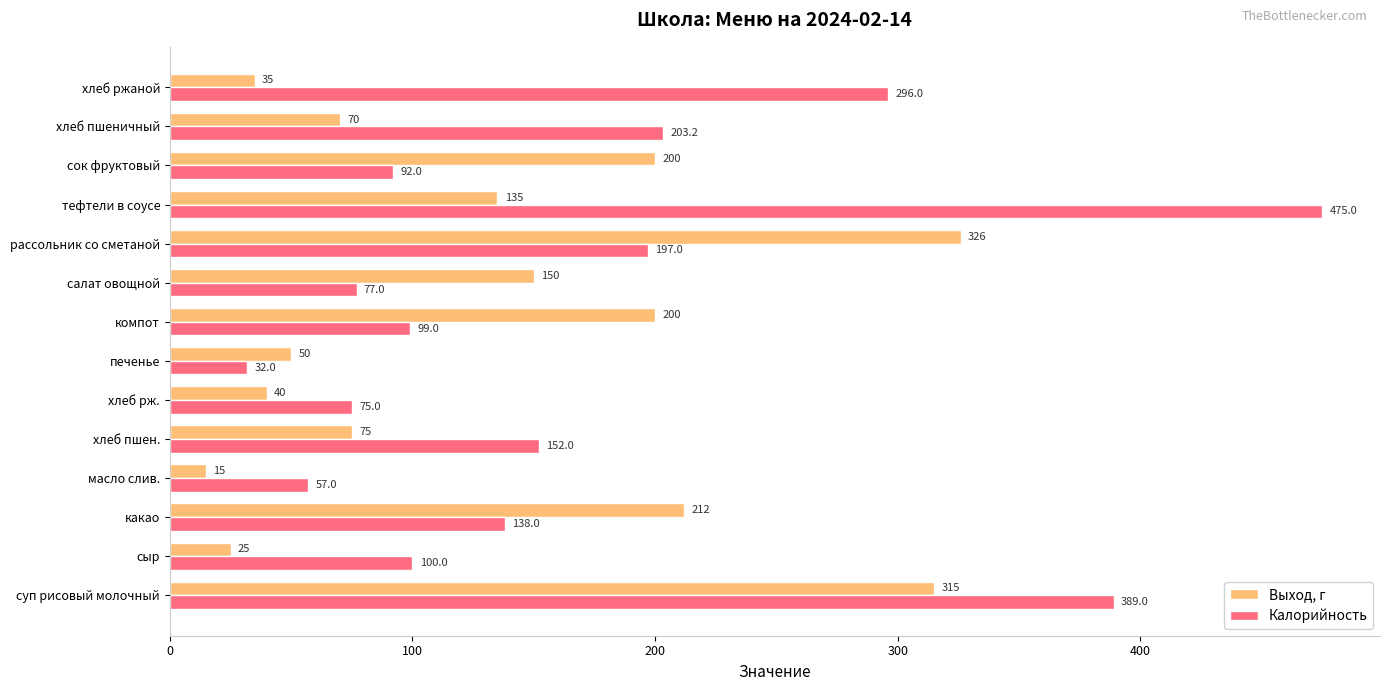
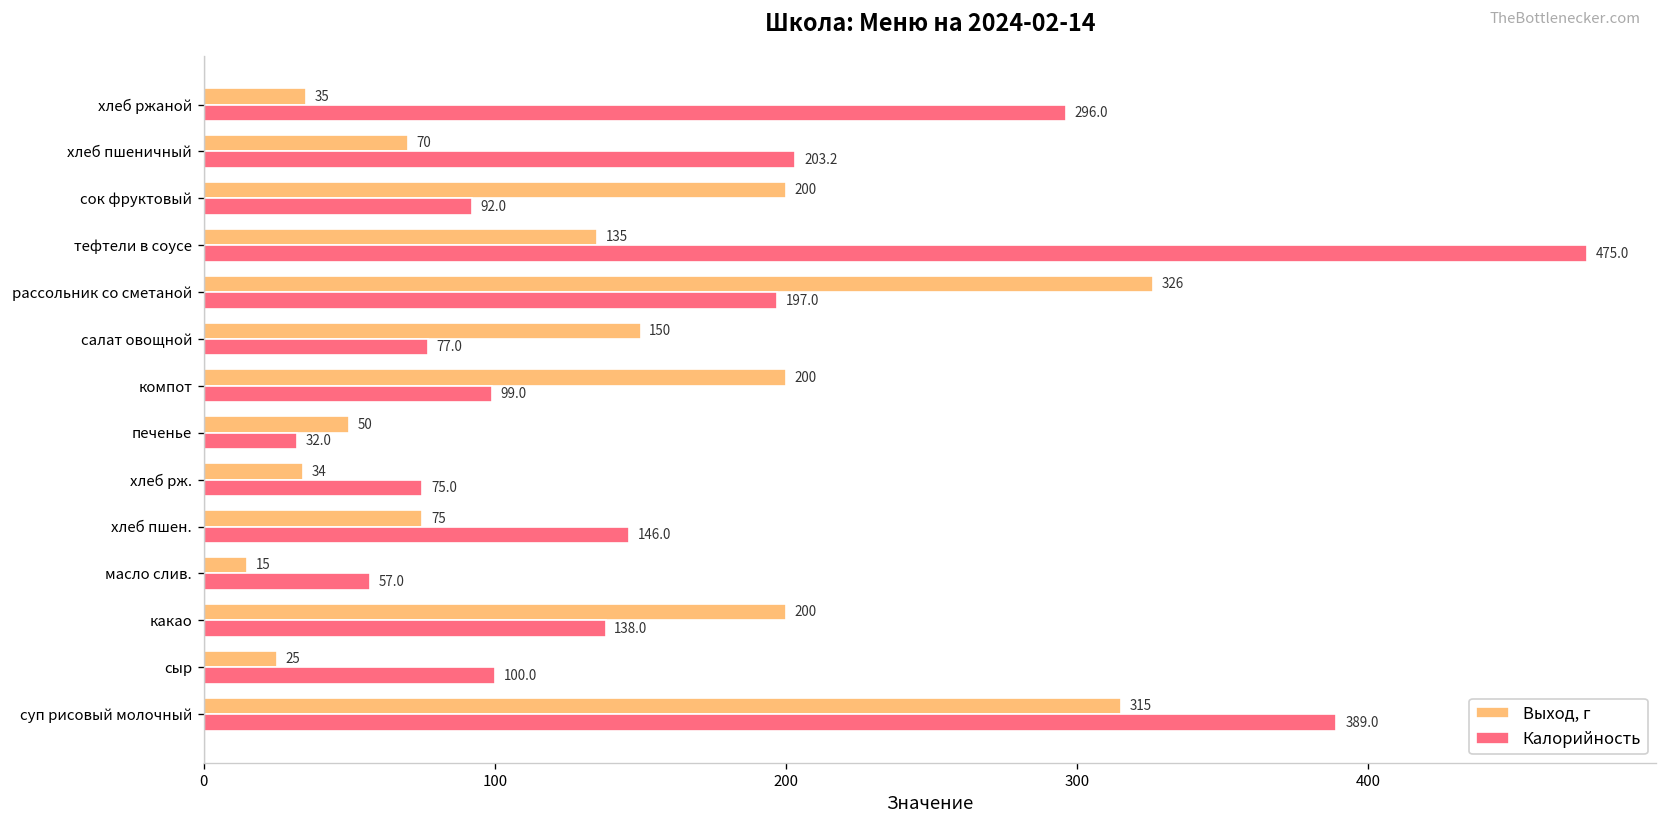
Выход, г, хлеб рж.: 40 -> 34
Калорийность, хлеб пшен.: 152.0 -> 146.0
Выход, г, какао: 212 -> 200
